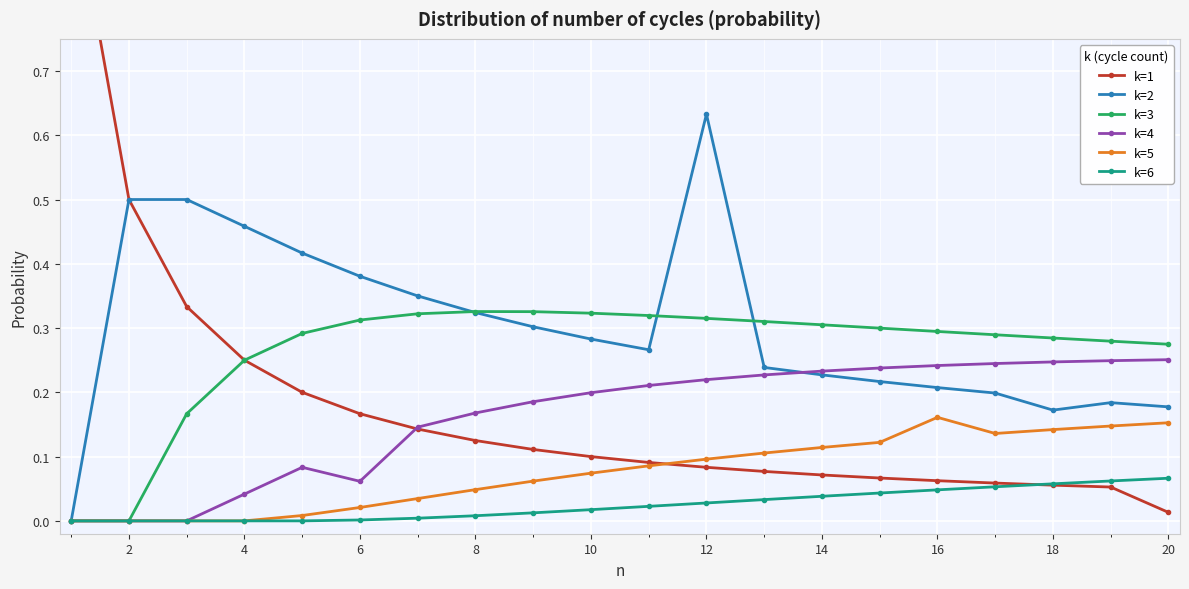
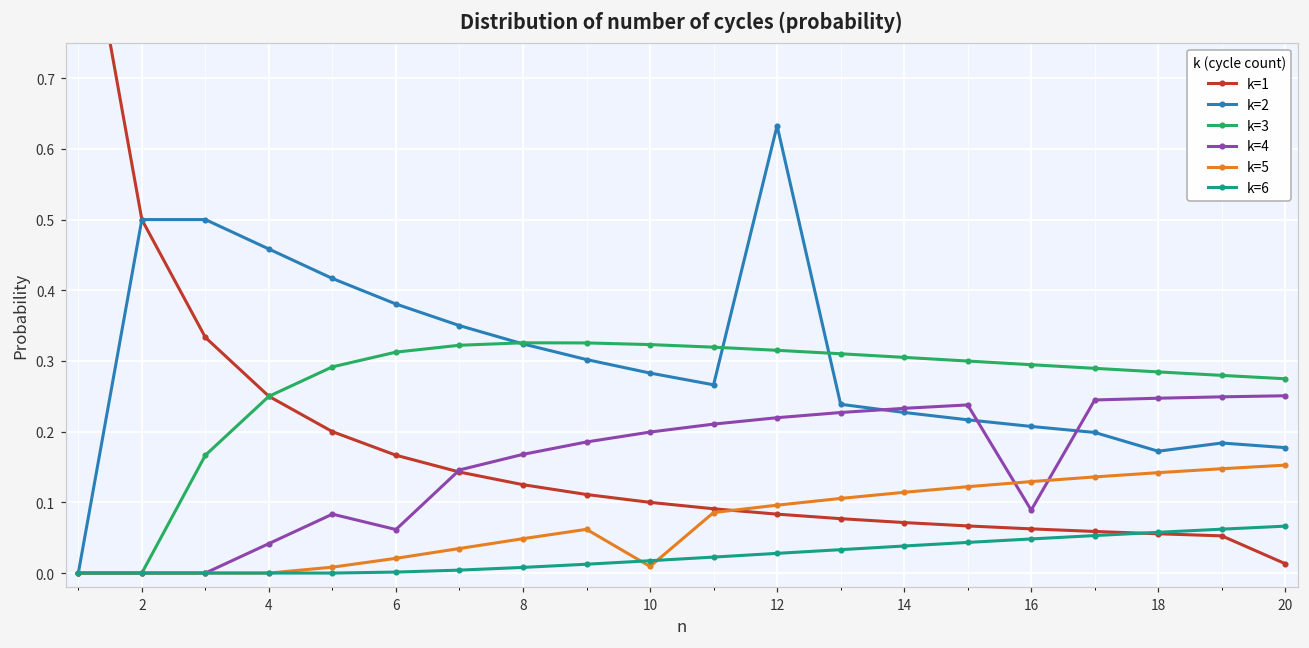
k=5, 10: 0.07 -> 0.01
k=4, 16: 0.24 -> 0.09
k=5, 16: 0.16 -> 0.13
